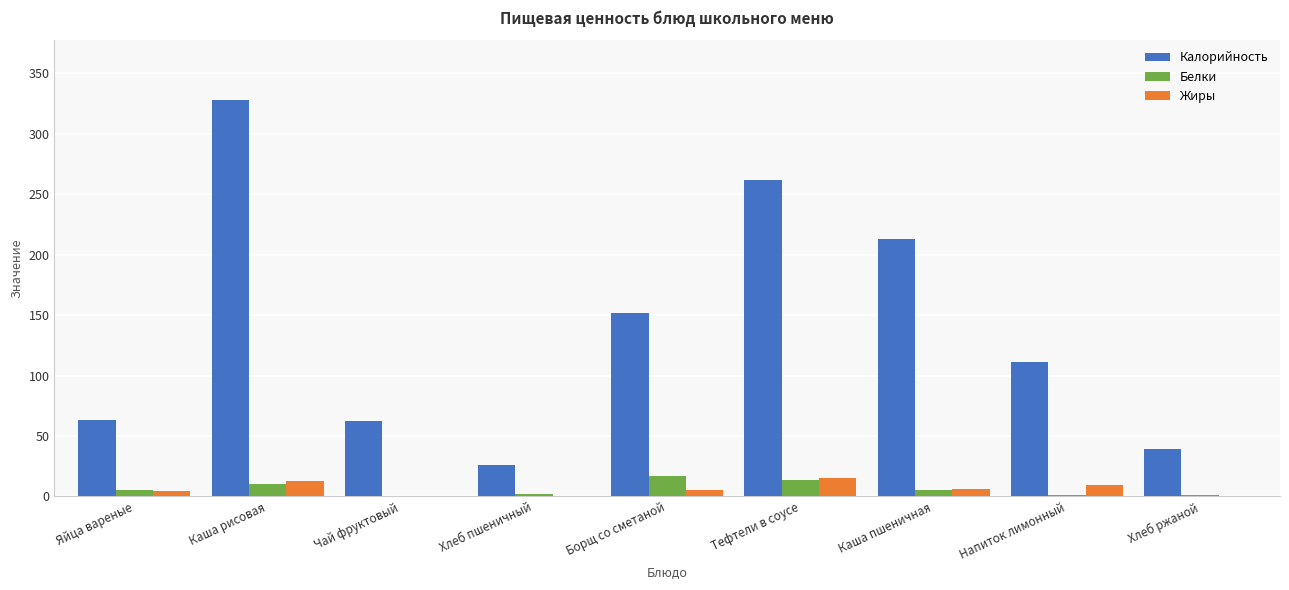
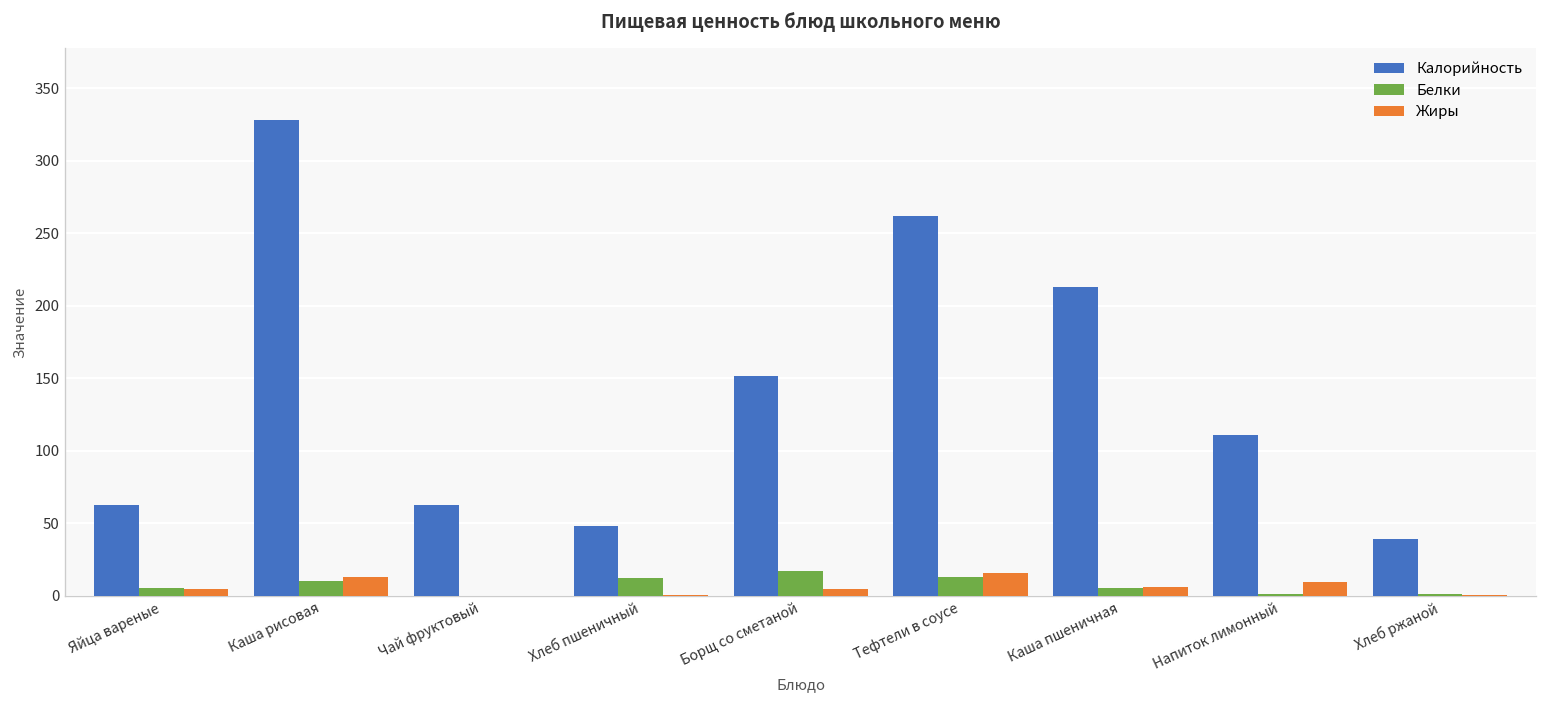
Калорийность, Хлеб пшеничный: 26 -> 48
Белки, Хлеб пшеничный: 2 -> 12
